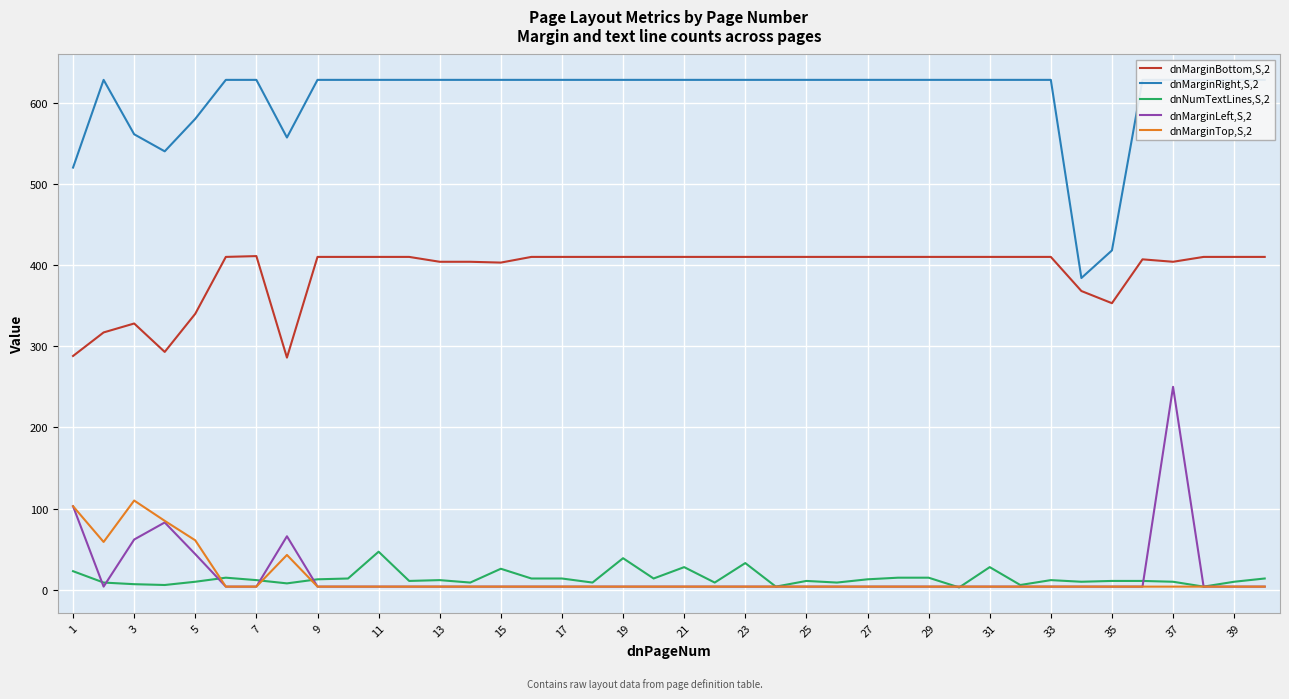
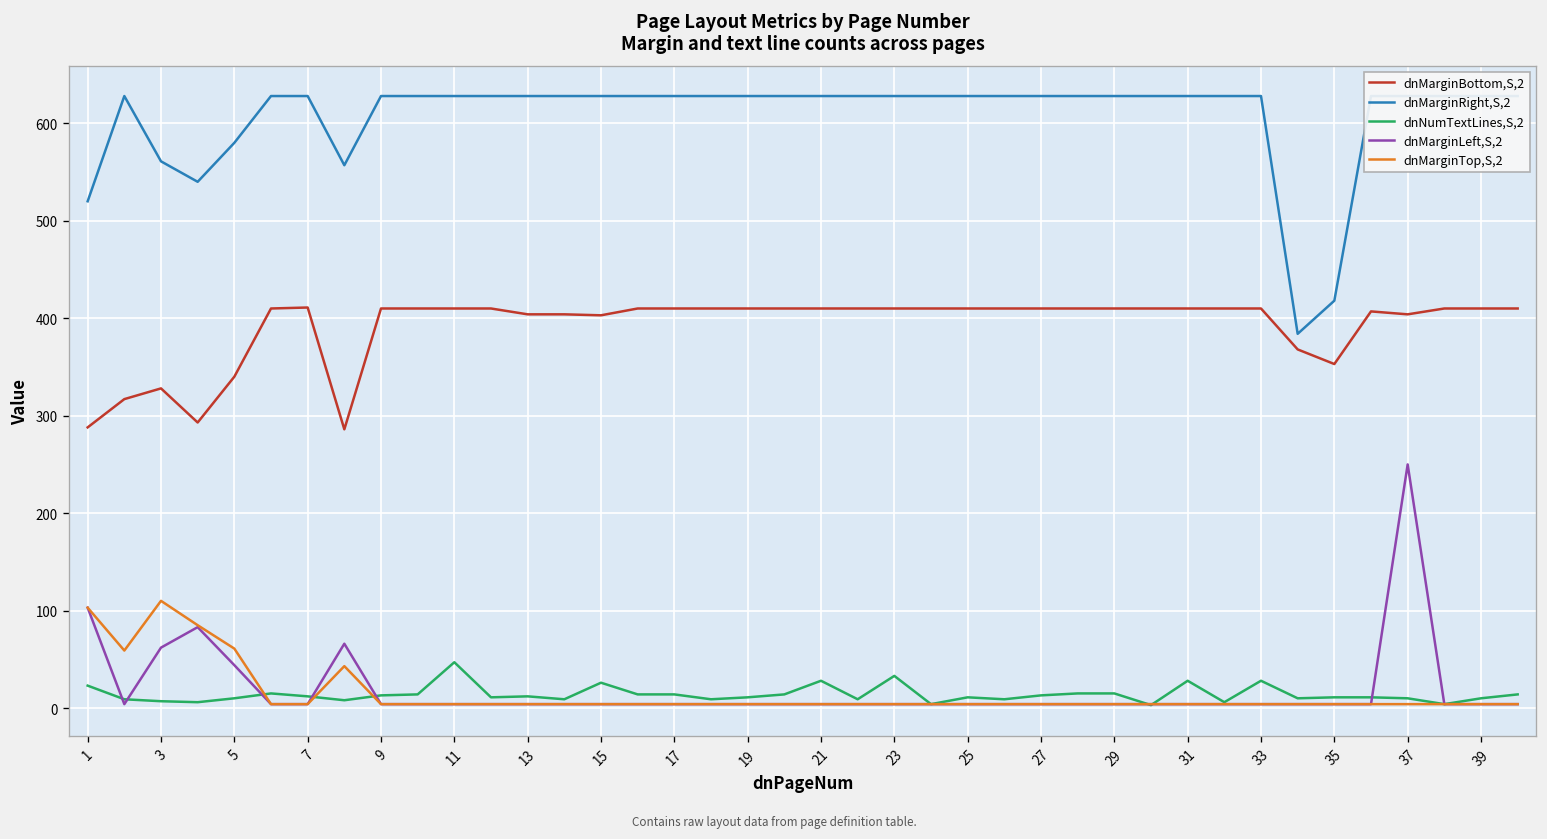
dnNumTextLines,S,2, 19: 40 -> 10
dnNumTextLines,S,2, 33: 10 -> 30
